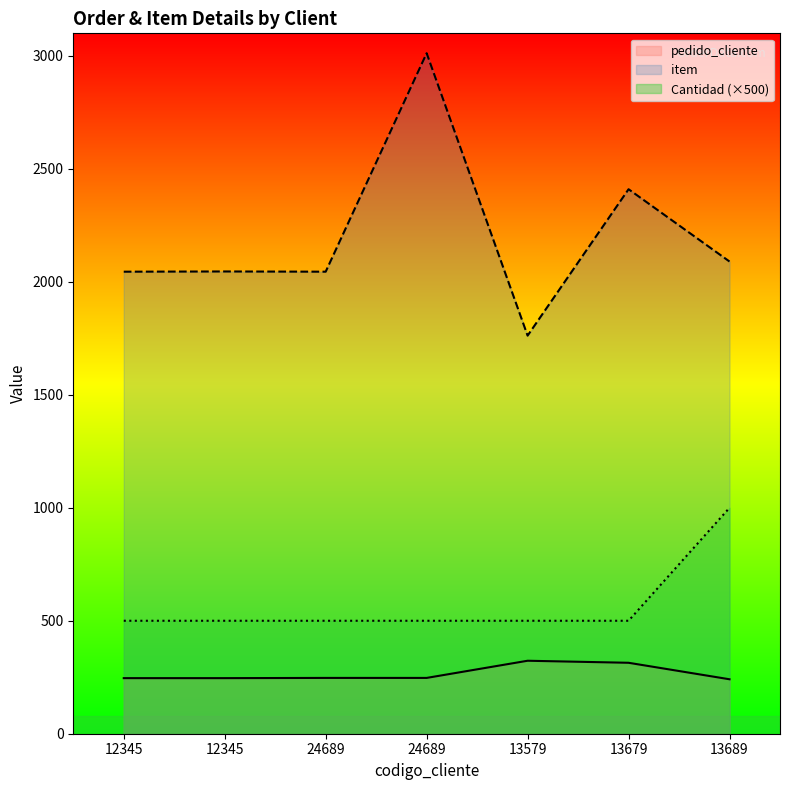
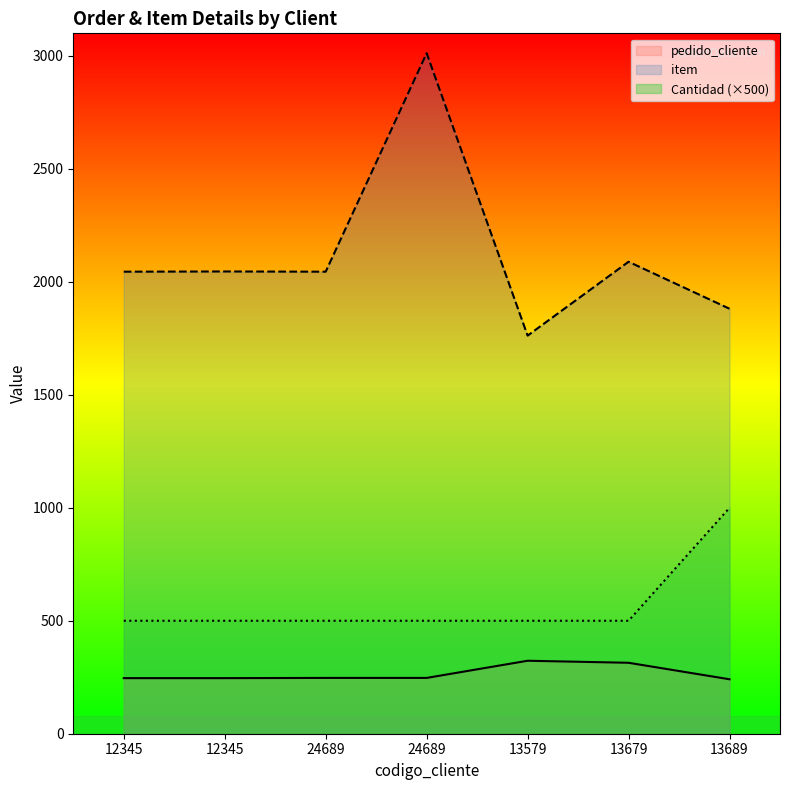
item, 13679: 2410 -> 2090
item, 13689: 2090 -> 1880
